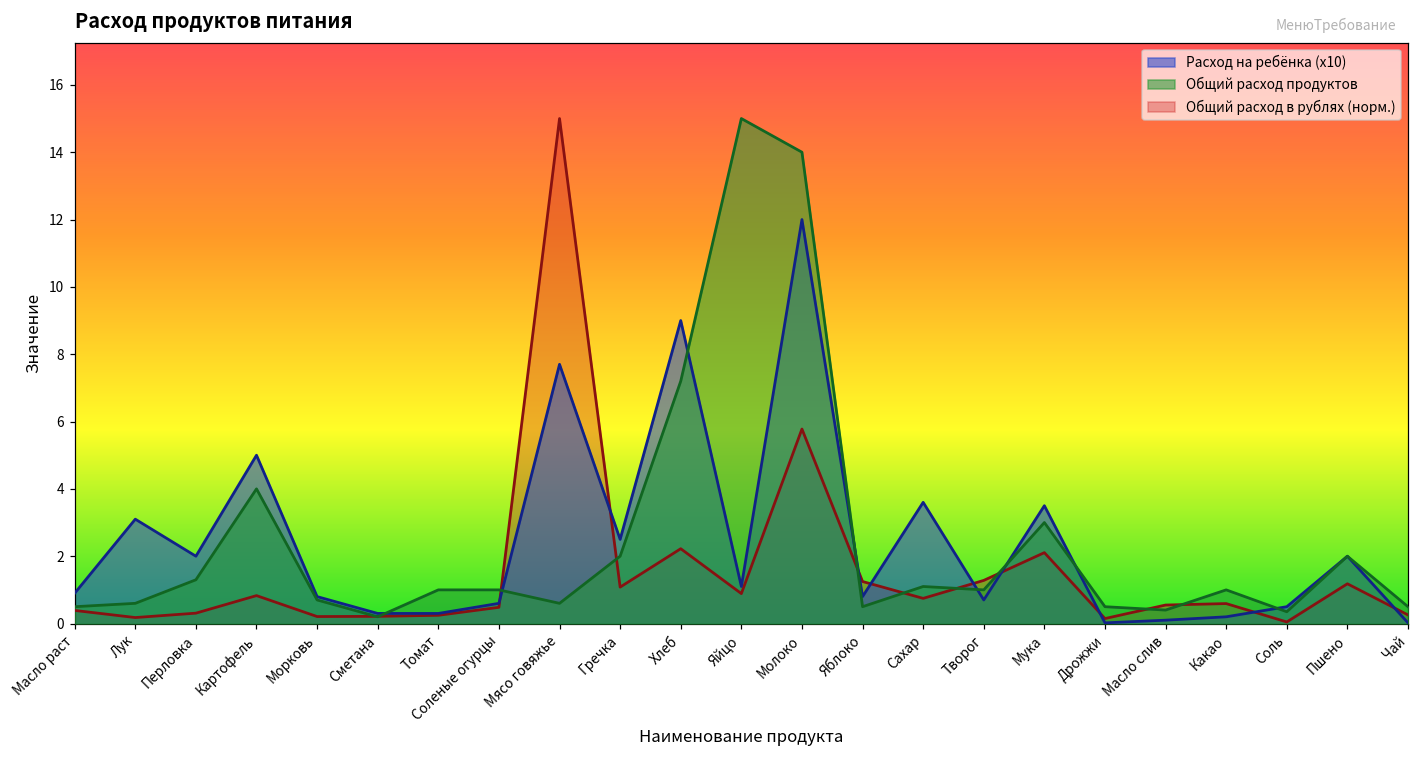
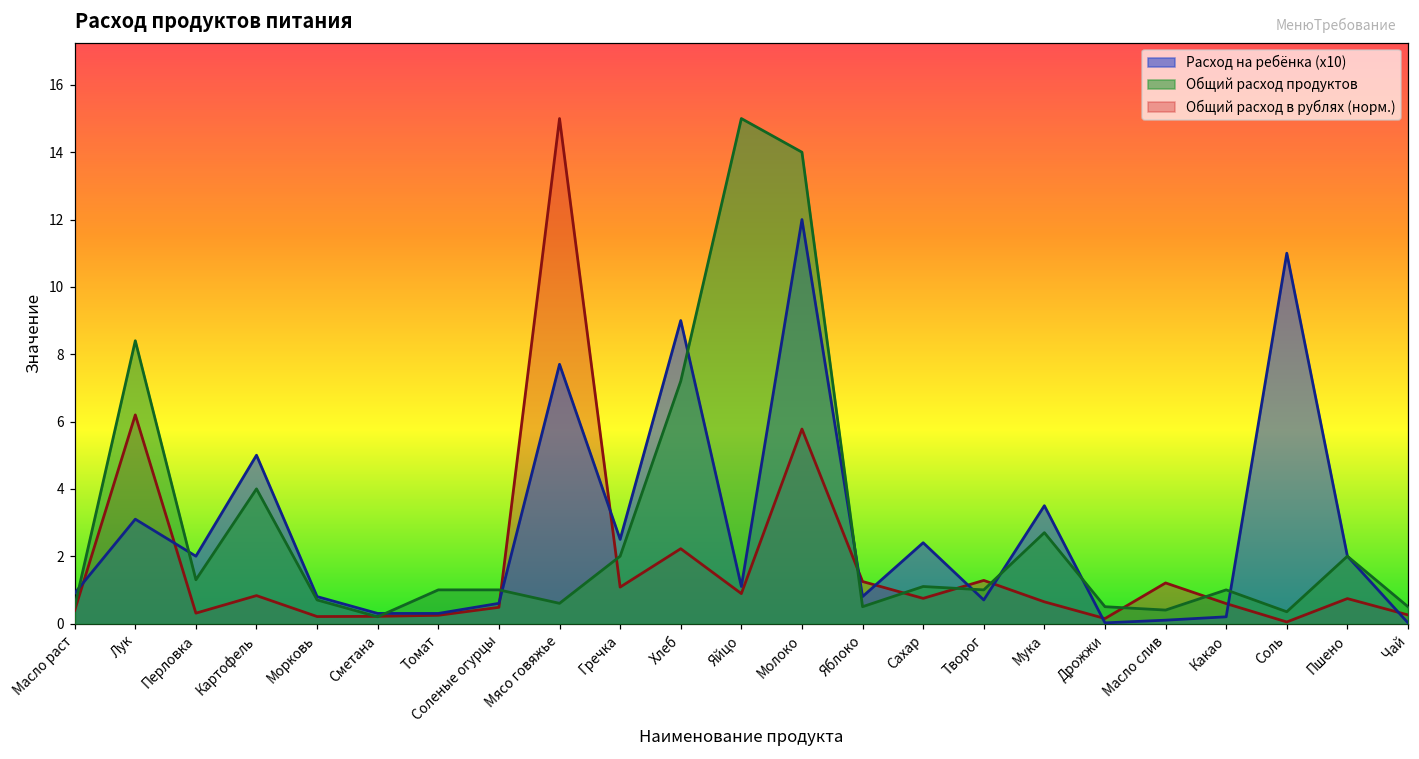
Общий расход продуктов, Лук: 0.6 -> 8.4
Общий расход в рублях (норм.), Лук: 0.2 -> 6.2
Расход на ребёнка (x10), Сахар: 3.6 -> 2.4
Общий расход продуктов, Мука: 3.0 -> 2.7
Общий расход в рублях (норм.), Мука: 2.1 -> 0.6
Общий расход в рублях (норм.), Масло слив: 0.5 -> 1.2
Расход на ребёнка (x10), Соль: 0.5 -> 11.0
Общий расход в рублях (норм.), Пшено: 1.2 -> 0.7
